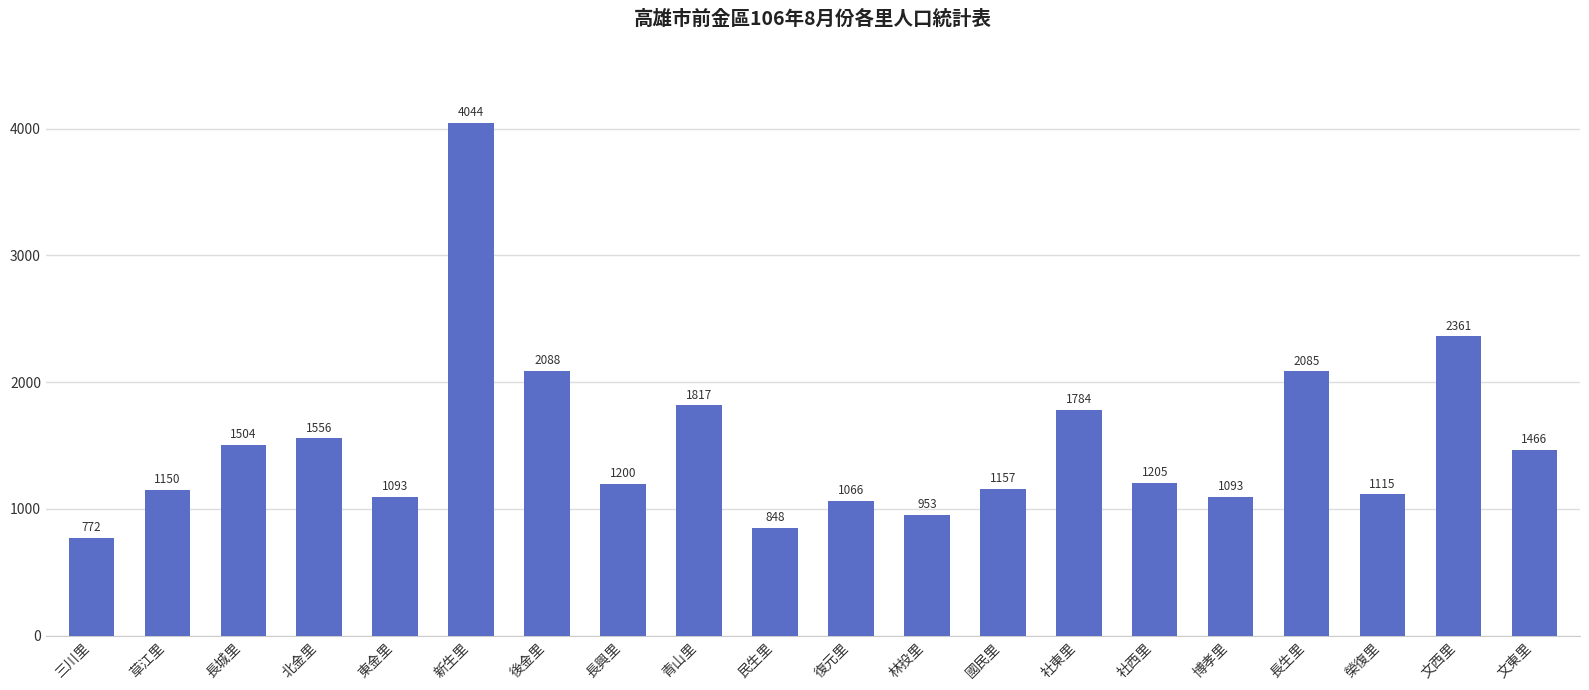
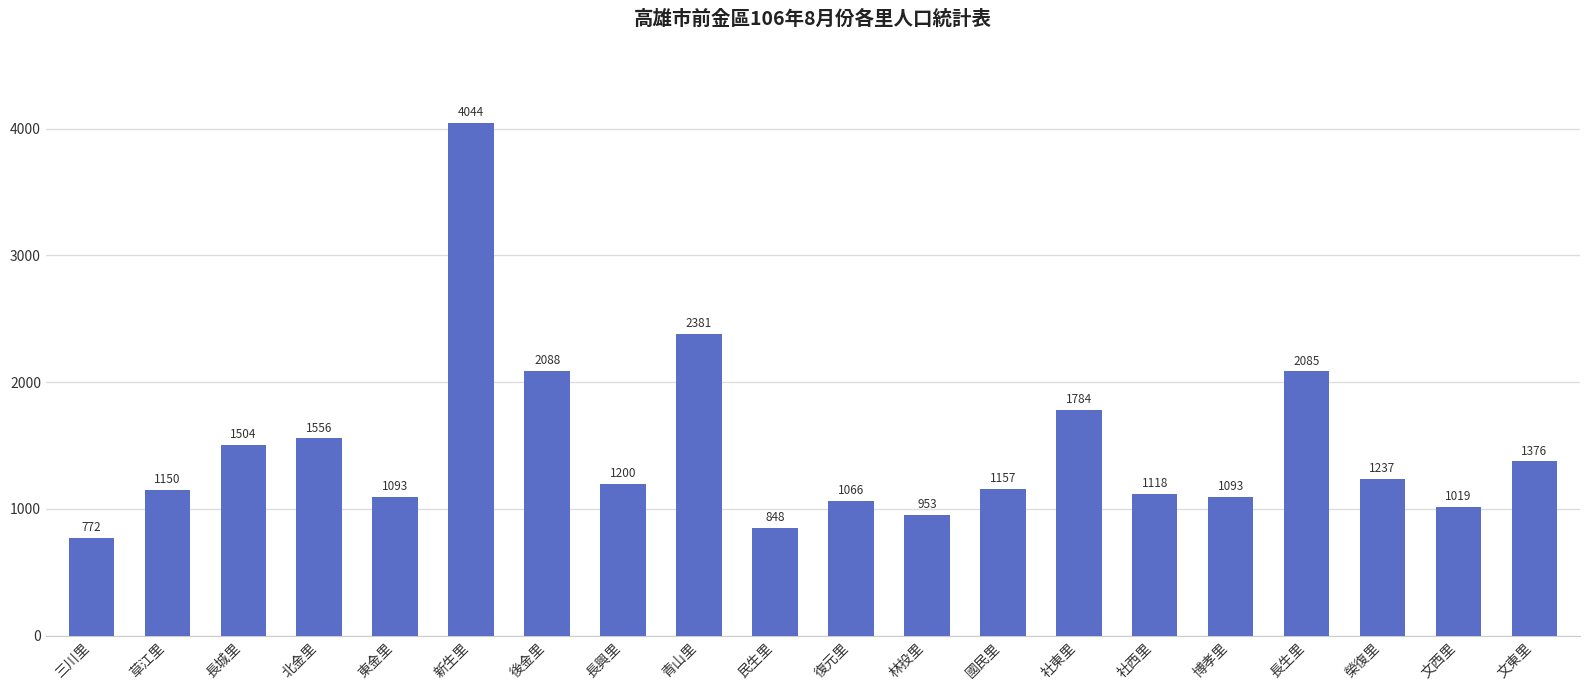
青山里: 1817 -> 2381
社西里: 1205 -> 1118
榮復里: 1115 -> 1237
文西里: 2361 -> 1019
文東里: 1466 -> 1376
